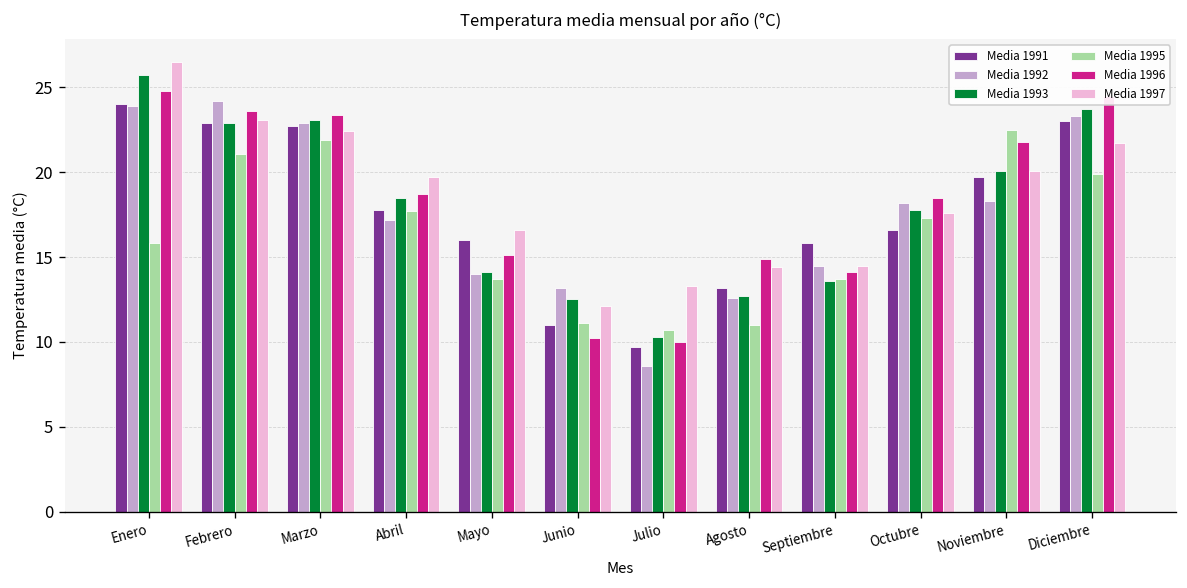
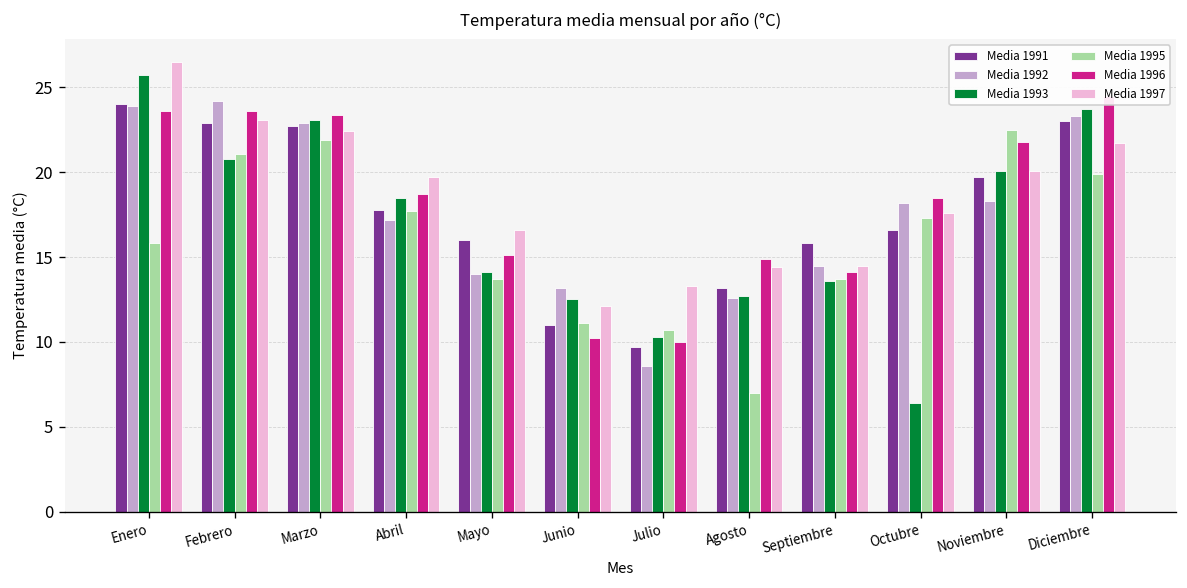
Media 1996, Enero: 24.8 -> 23.6
Media 1993, Febrero: 22.9 -> 20.8
Media 1995, Agosto: 11 -> 7
Media 1993, Octubre: 17.8 -> 6.4
